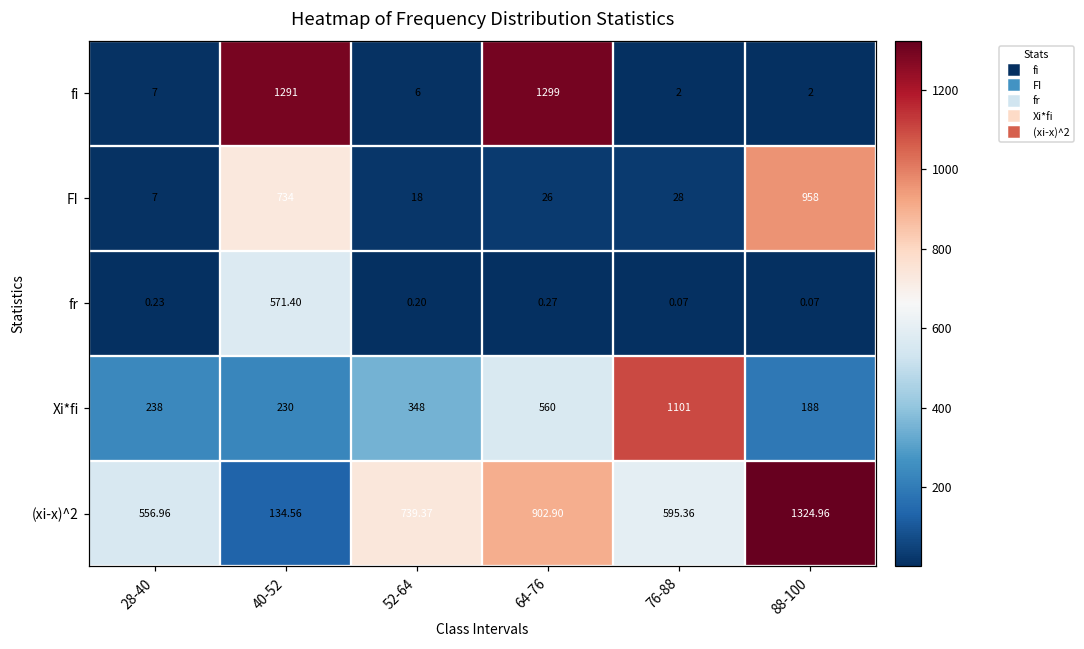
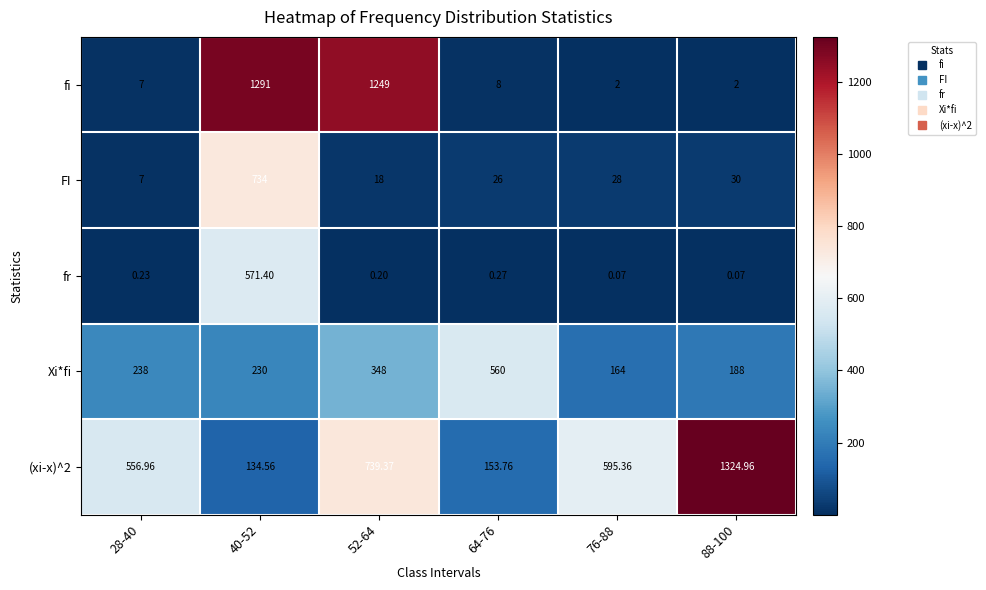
fi, 52-64: 6 -> 1249
fi, 64-76: 1299 -> 8
FI, 88-100: 958 -> 30
Xi*fi, 76-88: 1101 -> 164
(xi-x)^2, 64-76: 902.90 -> 153.76
